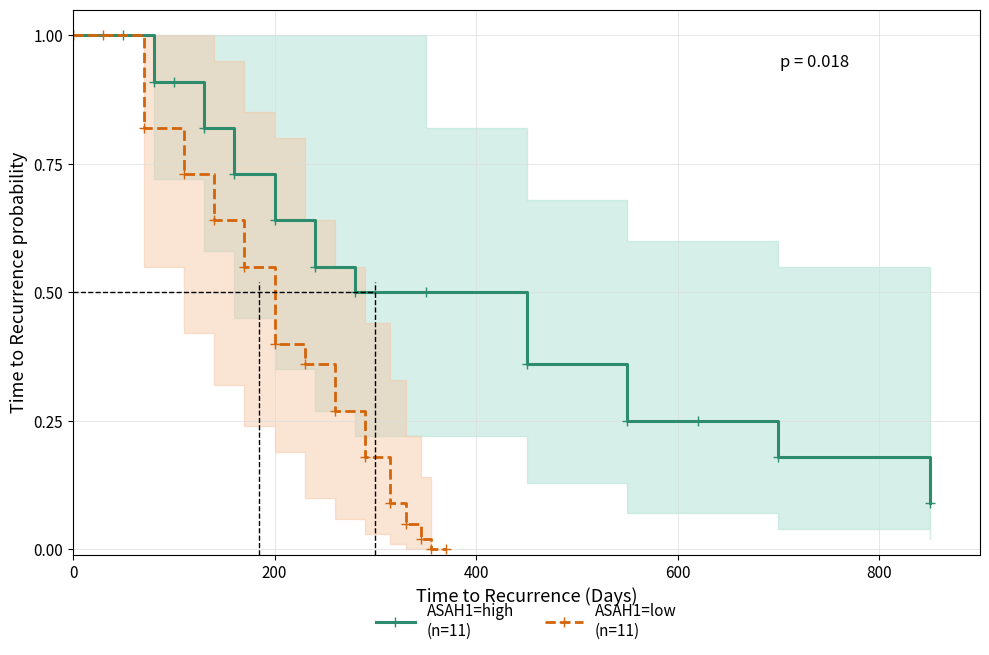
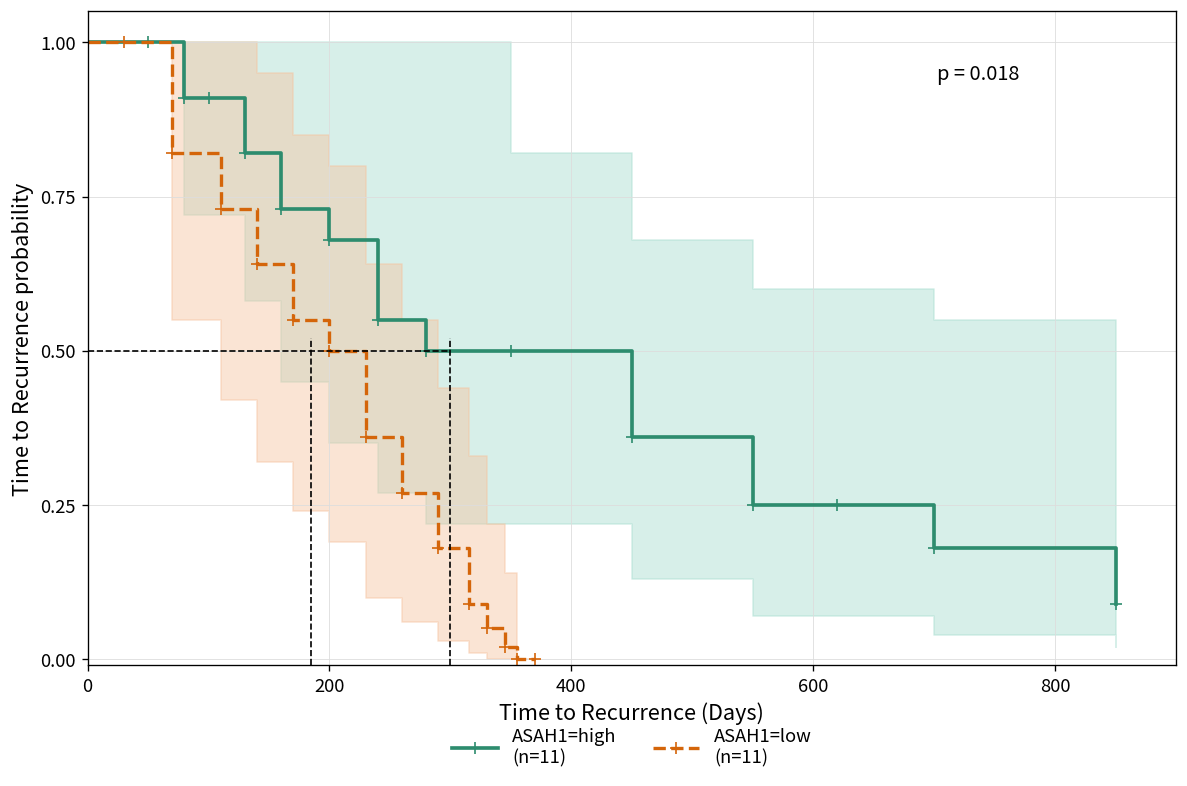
ASAH1=high (n=11), 200: 0.64 -> 0.68
ASAH1=low (n=11), 200: 0.4 -> 0.5
